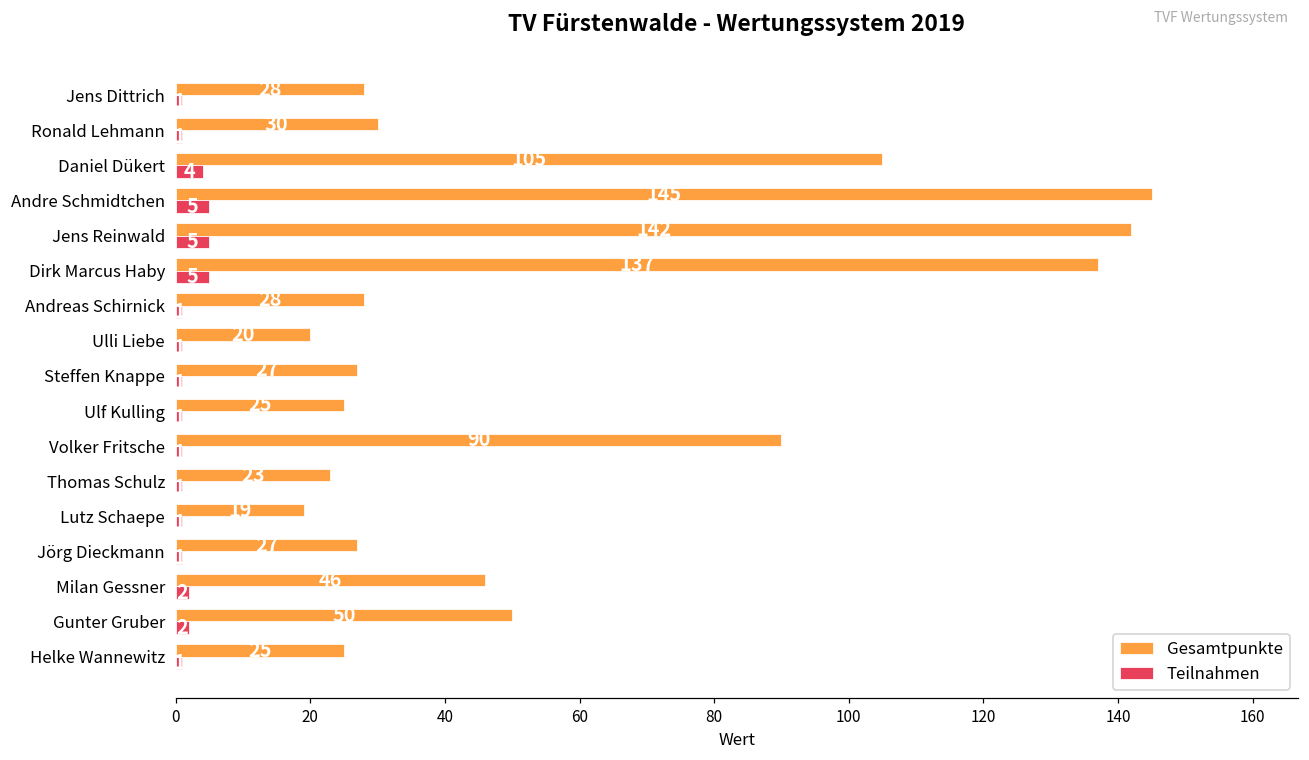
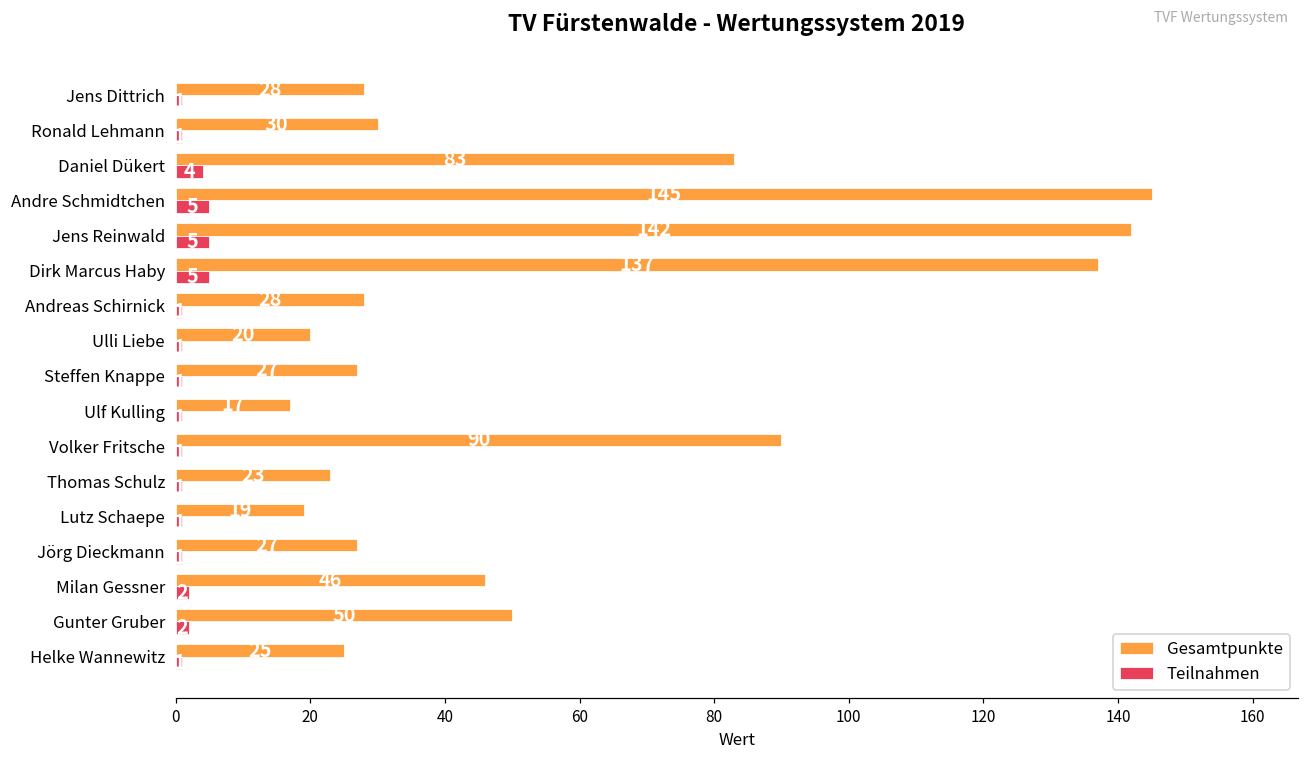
Gesamtpunkte, Daniel Dükert: 105 -> 83
Gesamtpunkte, Ulf Kulling: 25 -> 17
